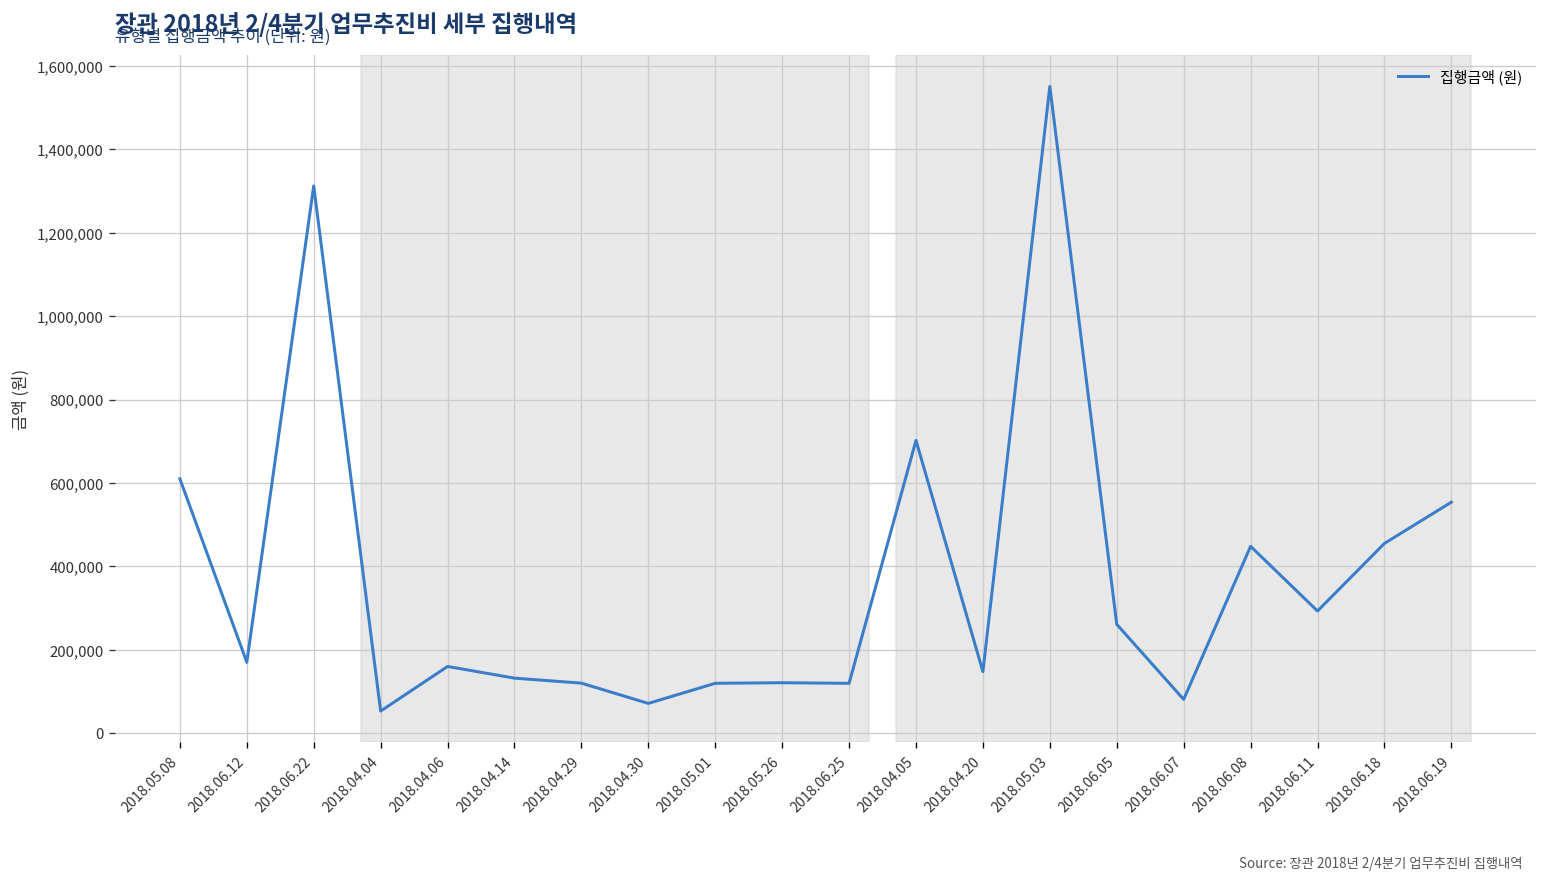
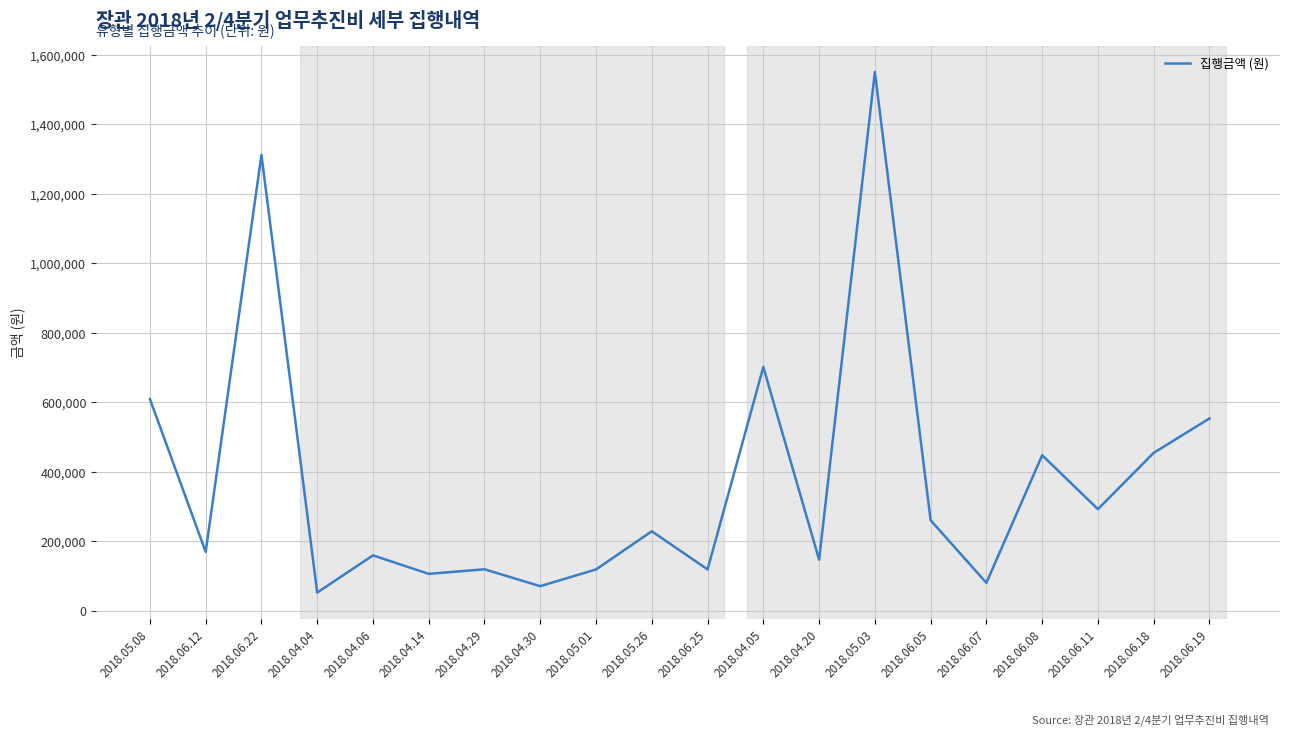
2018.04.14: 130,000 -> 110,000
2018.05.26: 120,000 -> 230,000
